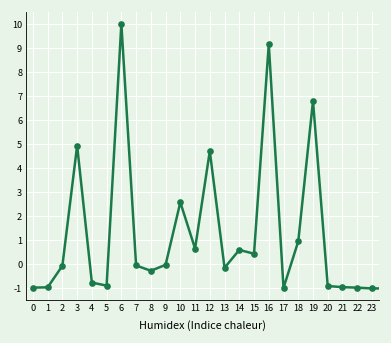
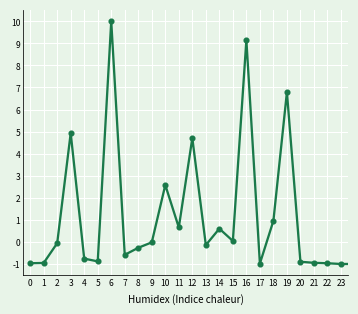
7: 0.0 -> -0.6
15: 0.4 -> 0.0
